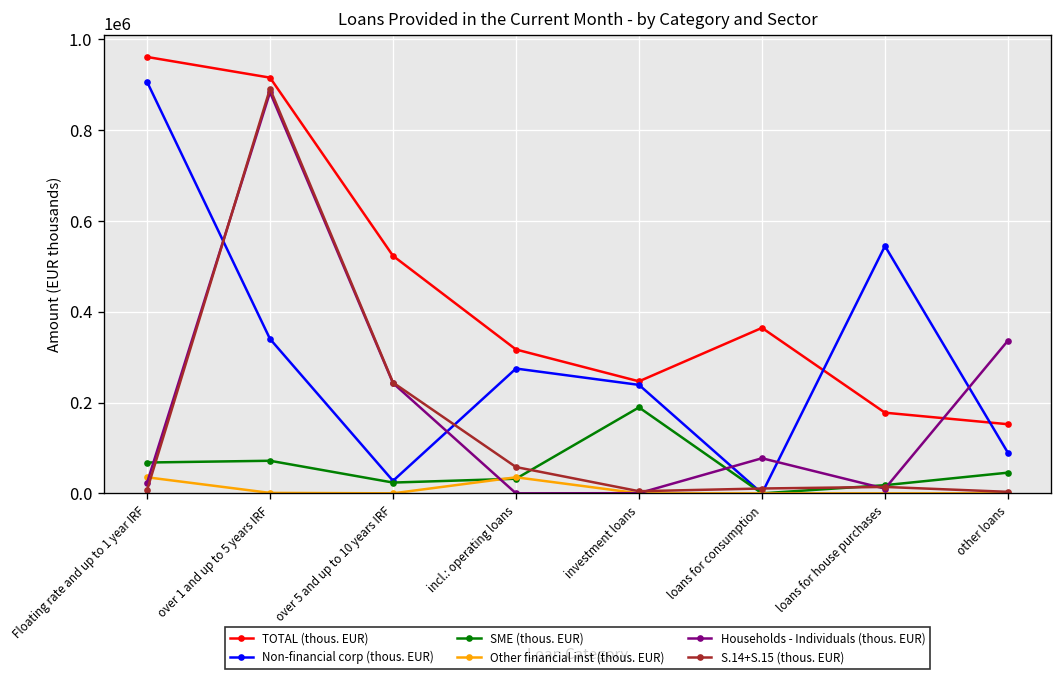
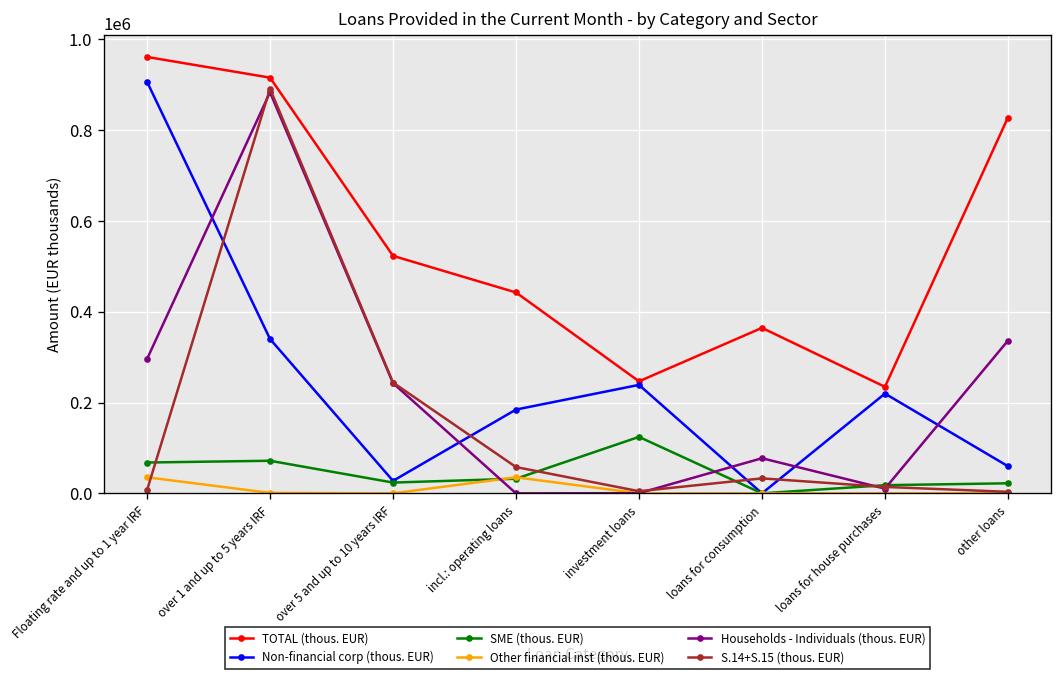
Households - Individuals (thous. EUR), Floating rate and up to 1 year IRF: 20000 -> 300000
TOTAL (thous. EUR), incl.: operating loans: 320000 -> 440000
Non-financial corp (thous. EUR), incl.: operating loans: 270000 -> 180000
SME (thous. EUR), investment loans: 190000 -> 120000
S.14+S.15 (thous. EUR), loans for consumption: 10000 -> 30000
TOTAL (thous. EUR), loans for house purchases: 180000 -> 230000
Non-financial corp (thous. EUR), loans for house purchases: 540000 -> 220000
TOTAL (thous. EUR), other loans: 150000 -> 830000
Non-financial corp (thous. EUR), other loans: 90000 -> 60000
SME (thous. EUR), other loans: 50000 -> 20000
